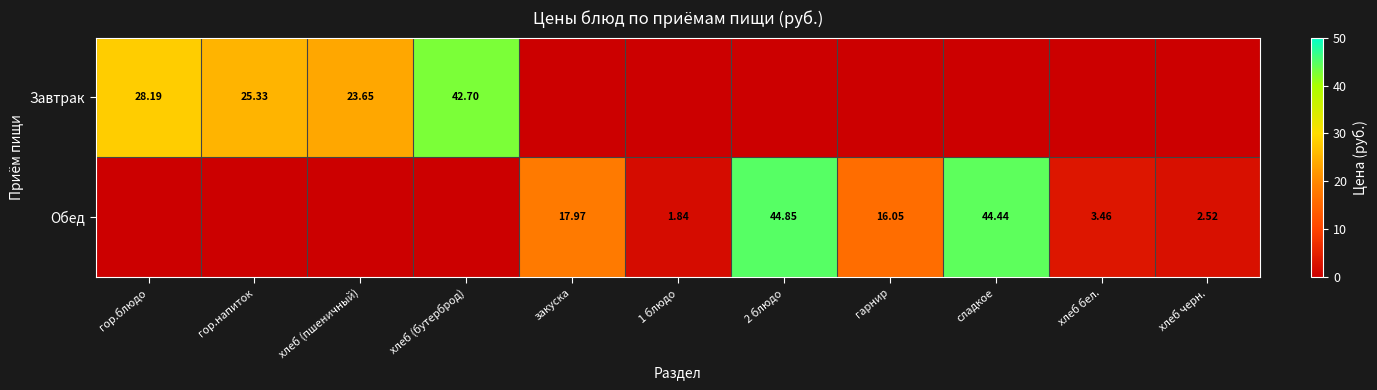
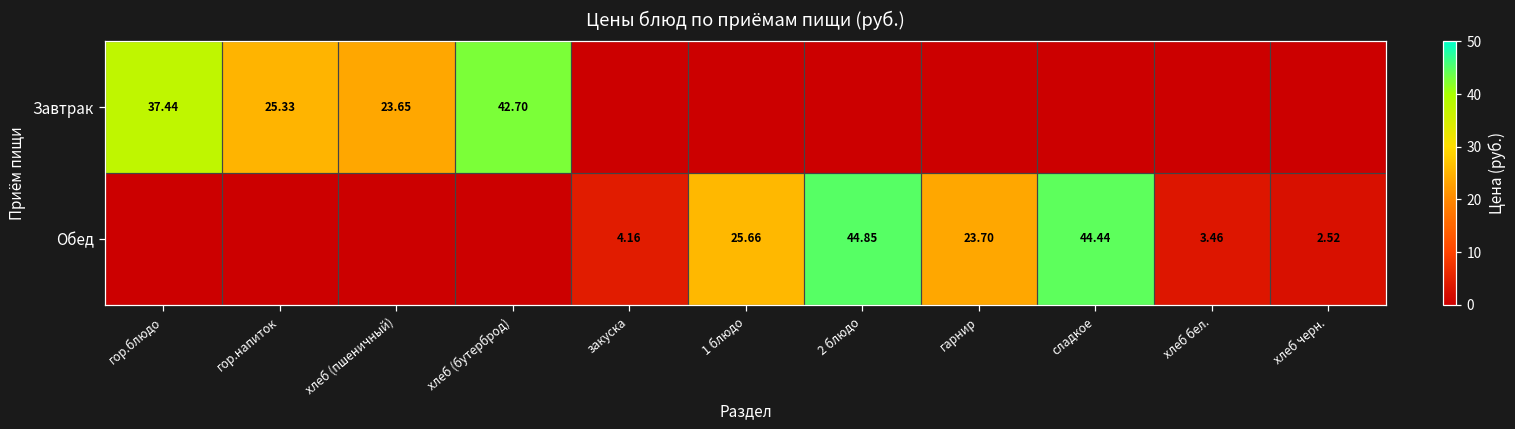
Завтрак, гор.блюдо: 28.19 -> 37.44
Обед, закуска: 17.97 -> 4.16
Обед, 1 блюдо: 1.84 -> 25.66
Обед, гарнир: 16.05 -> 23.70
